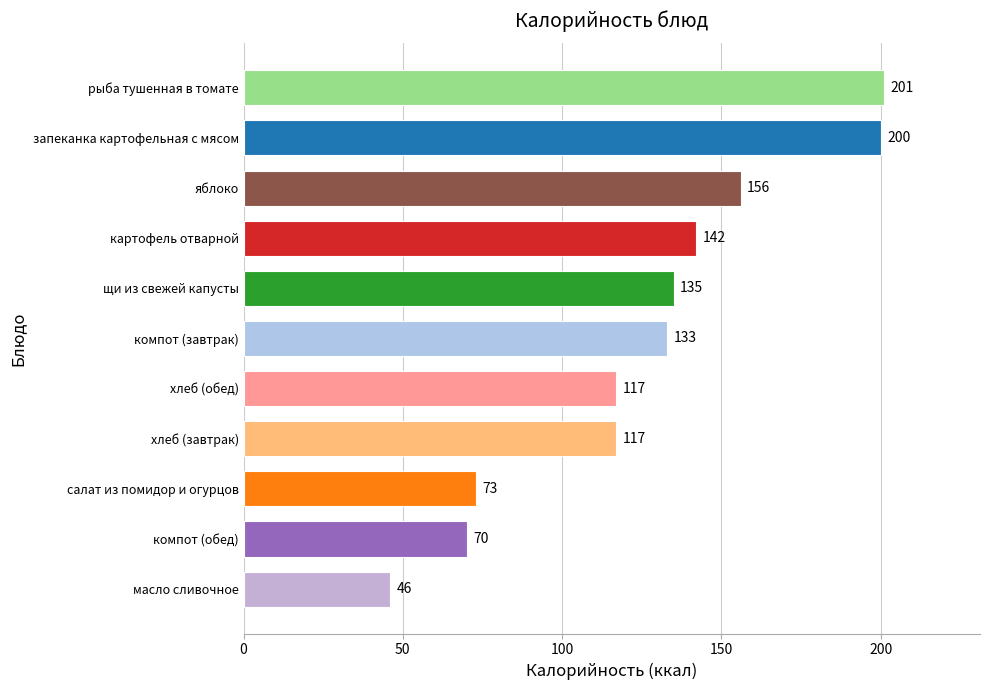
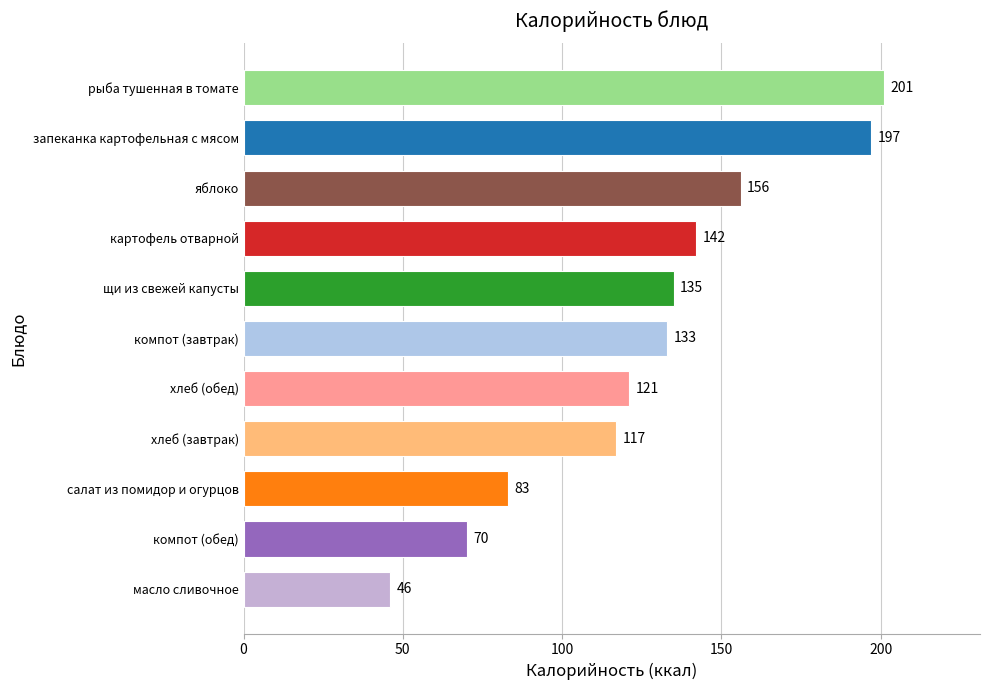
запеканка картофельная с мясом: 200 -> 197
хлеб (обед): 117 -> 121
салат из помидор и огурцов: 73 -> 83
